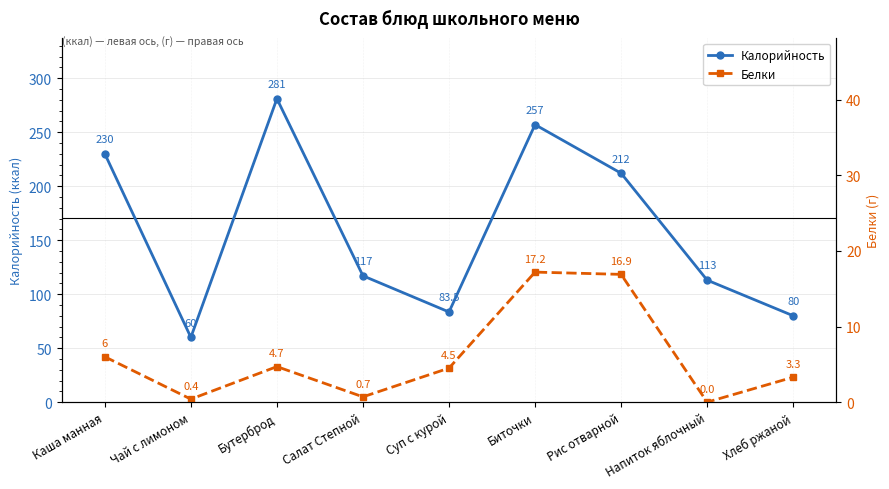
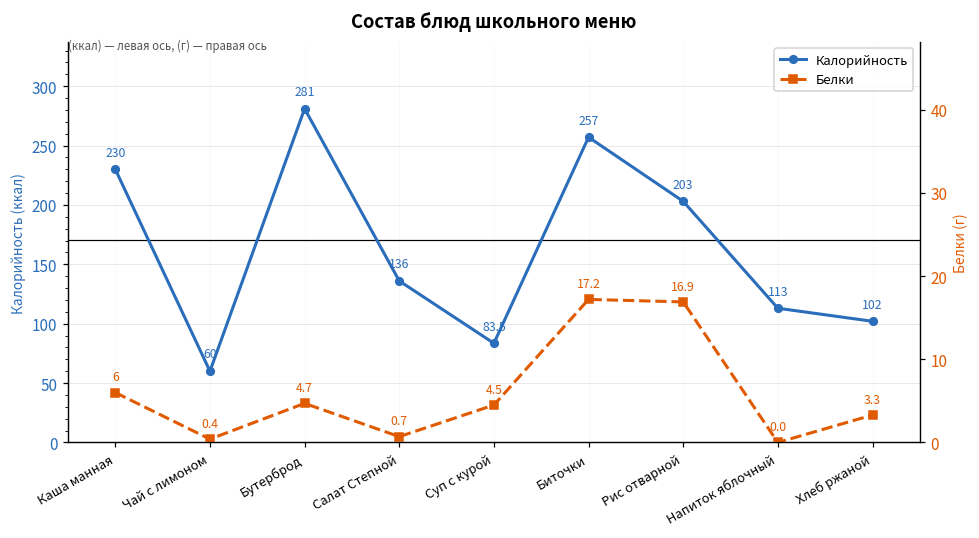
Калорийность, Салат Степной: 117 -> 136
Калорийность, Рис отварной: 212 -> 203
Калорийность, Хлеб ржаной: 80 -> 102
